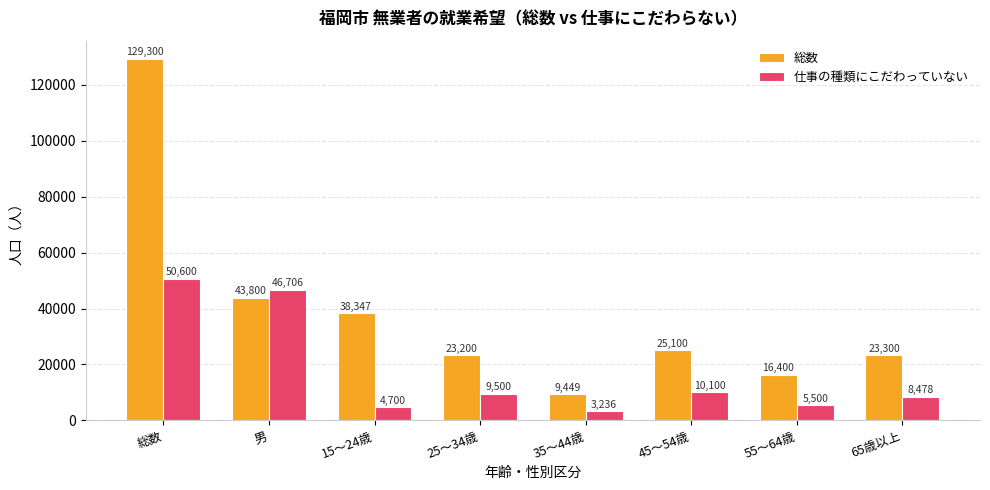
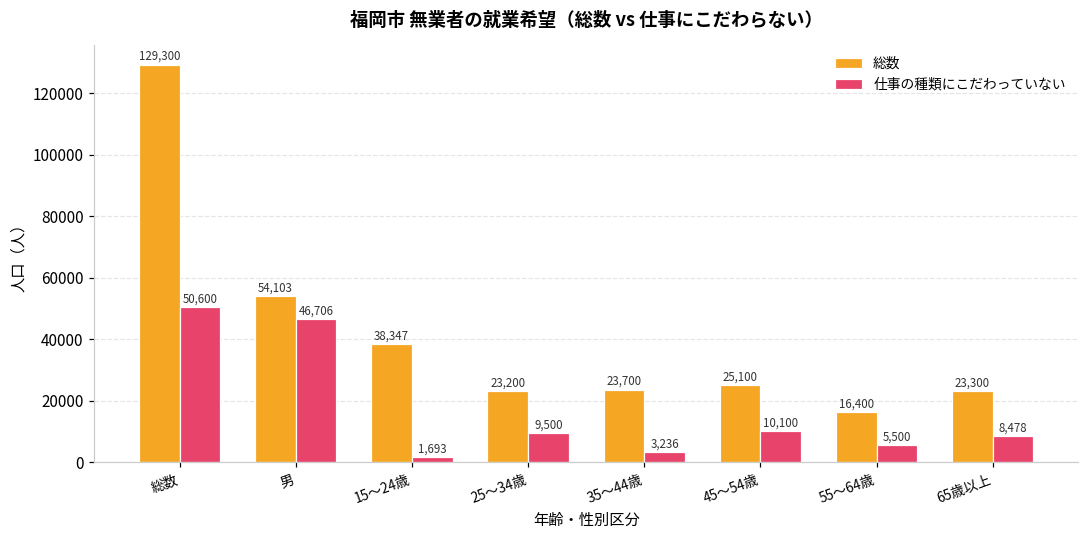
総数, 男: 43,800 -> 54,103
仕事の種類にこだわっていない, 15～24歳: 4,700 -> 1,693
総数, 35～44歳: 9,449 -> 23,700
